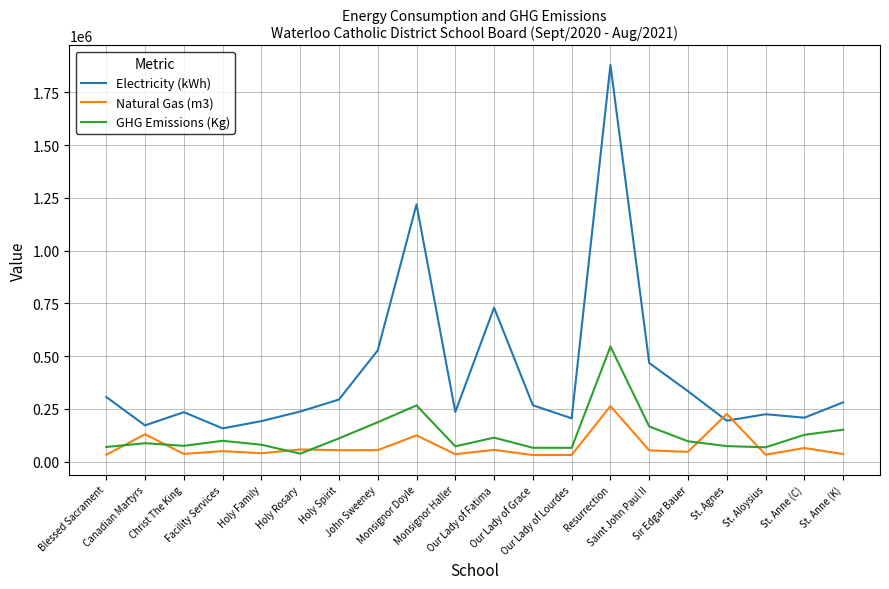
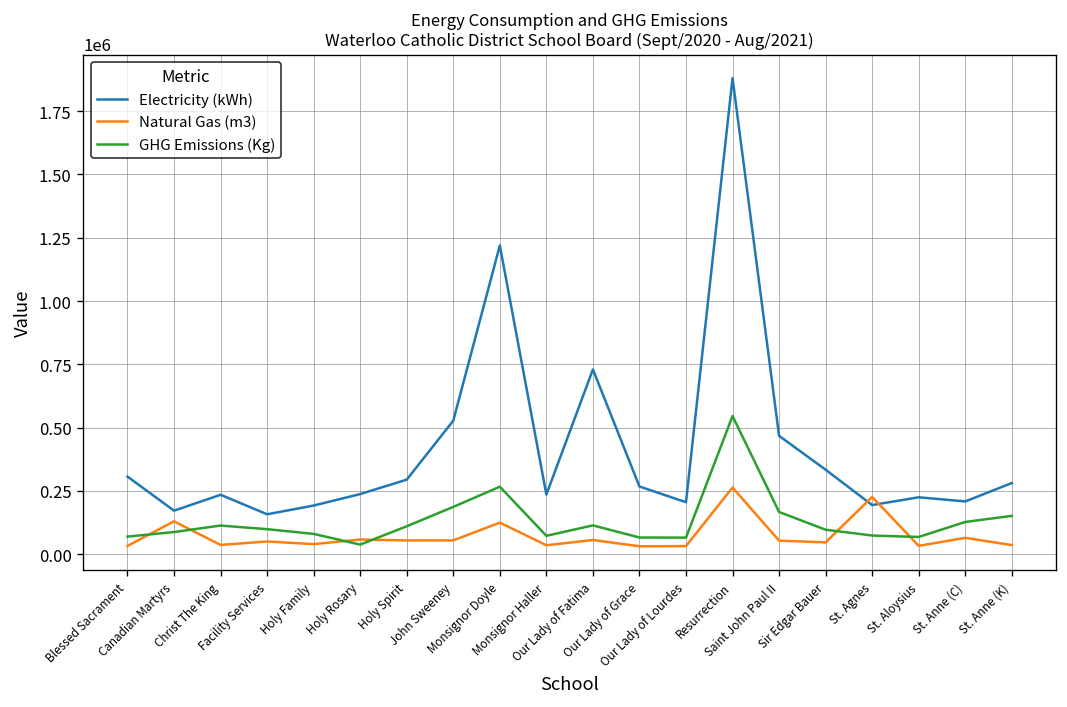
GHG Emissions (Kg), Christ The King: 80000 -> 110000
